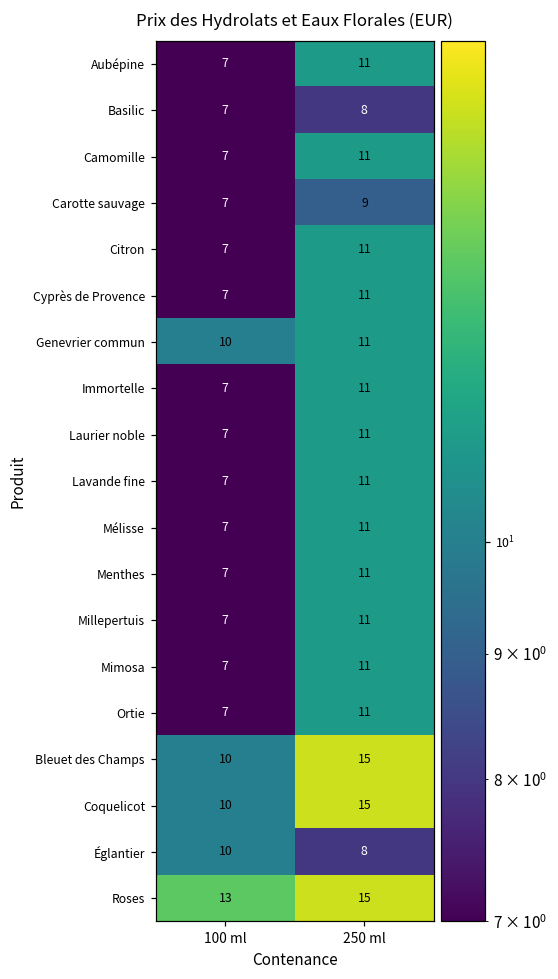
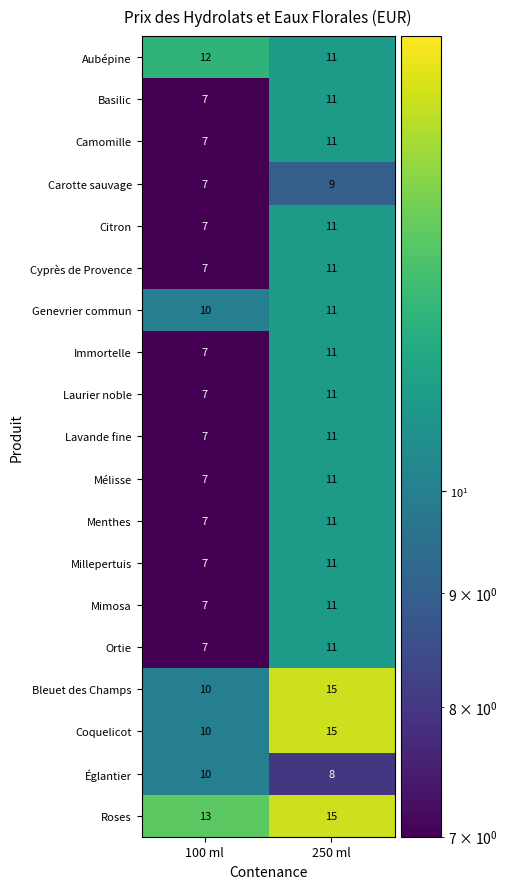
Aubépine, 100 ml: 7 -> 12
Basilic, 250 ml: 8 -> 11
